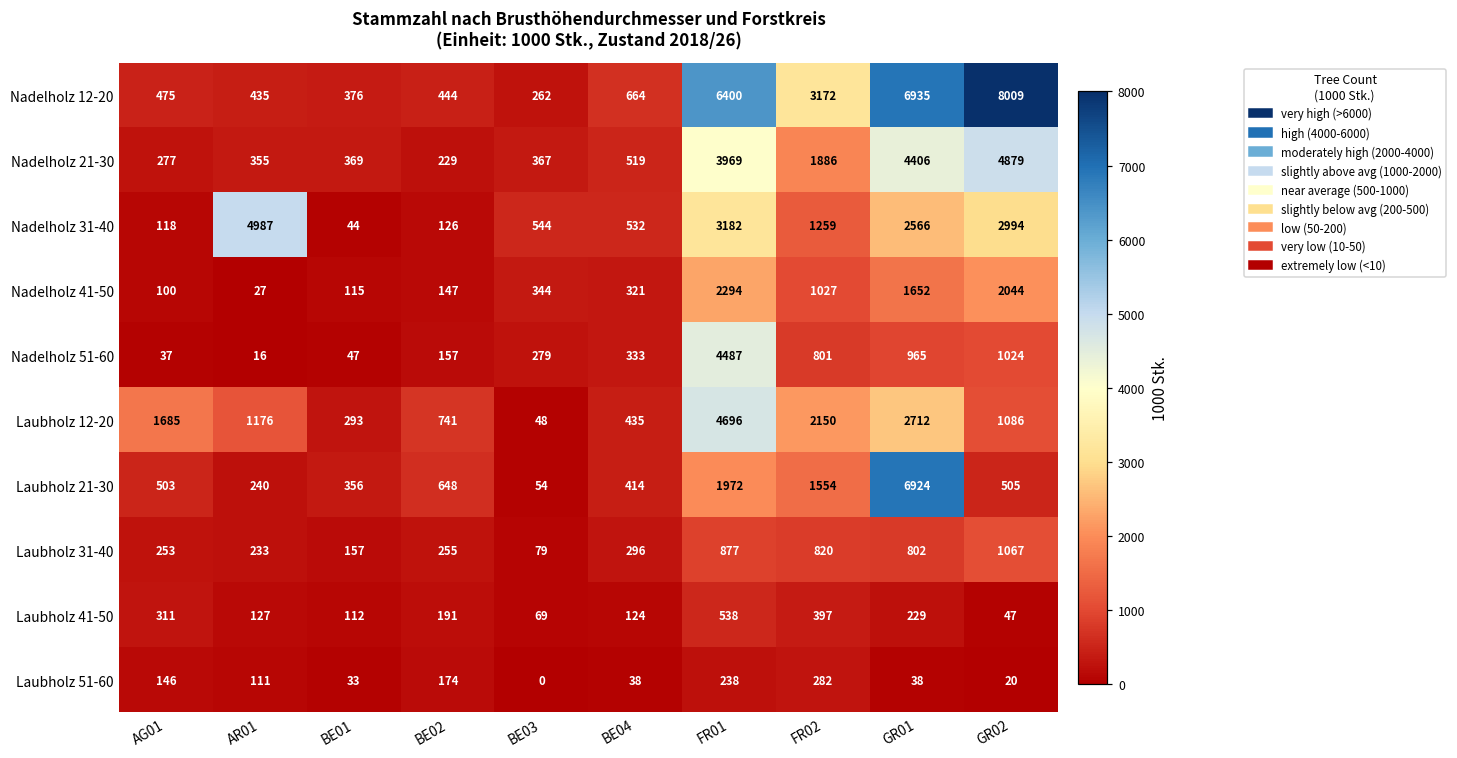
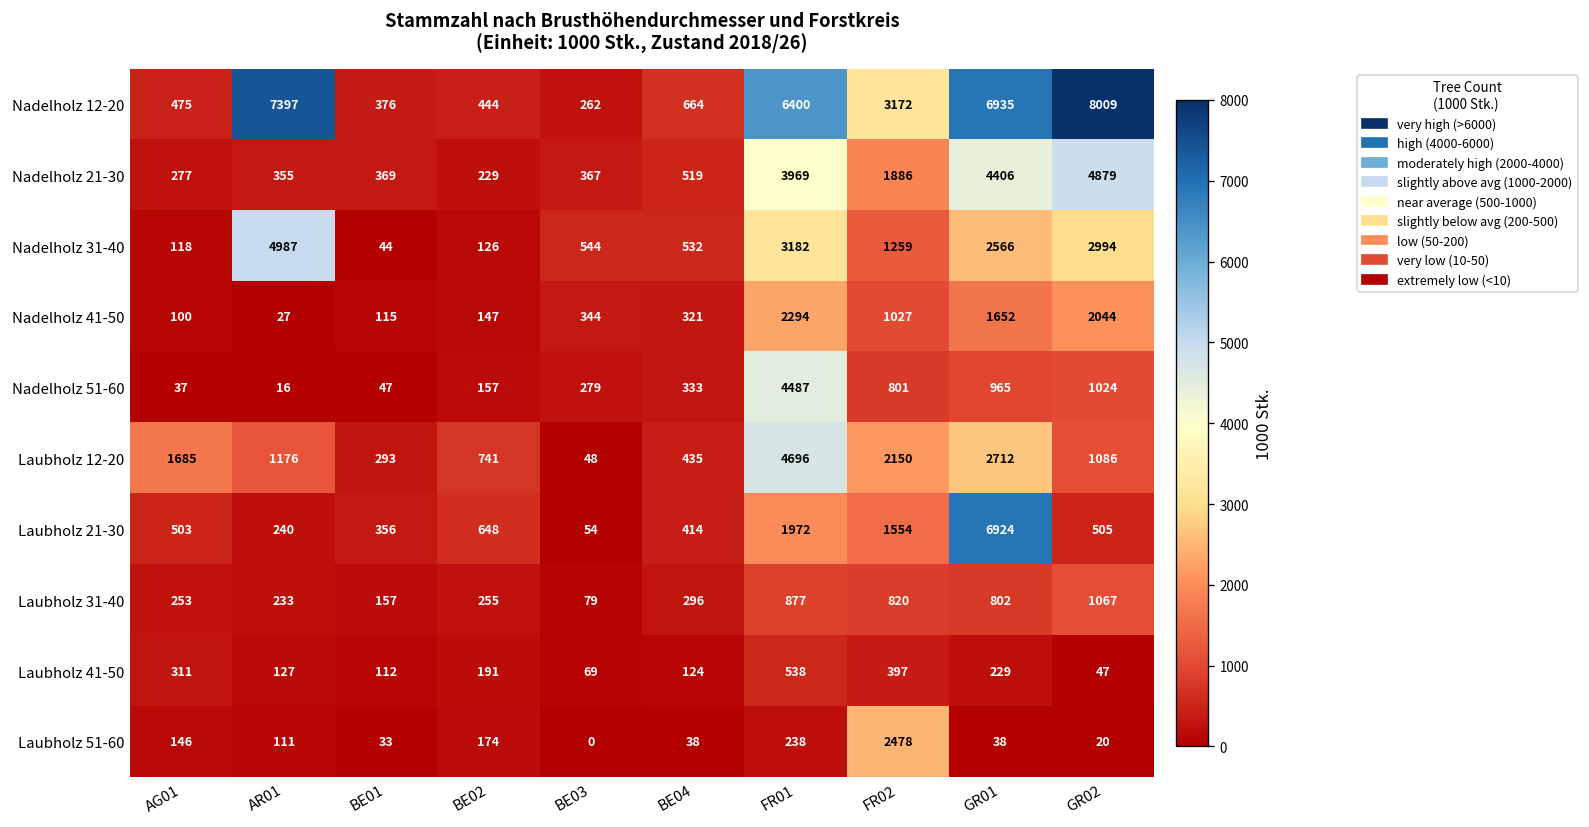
Nadelholz 12-20, AR01: 435 -> 7397
Laubholz 51-60, FR02: 282 -> 2478
